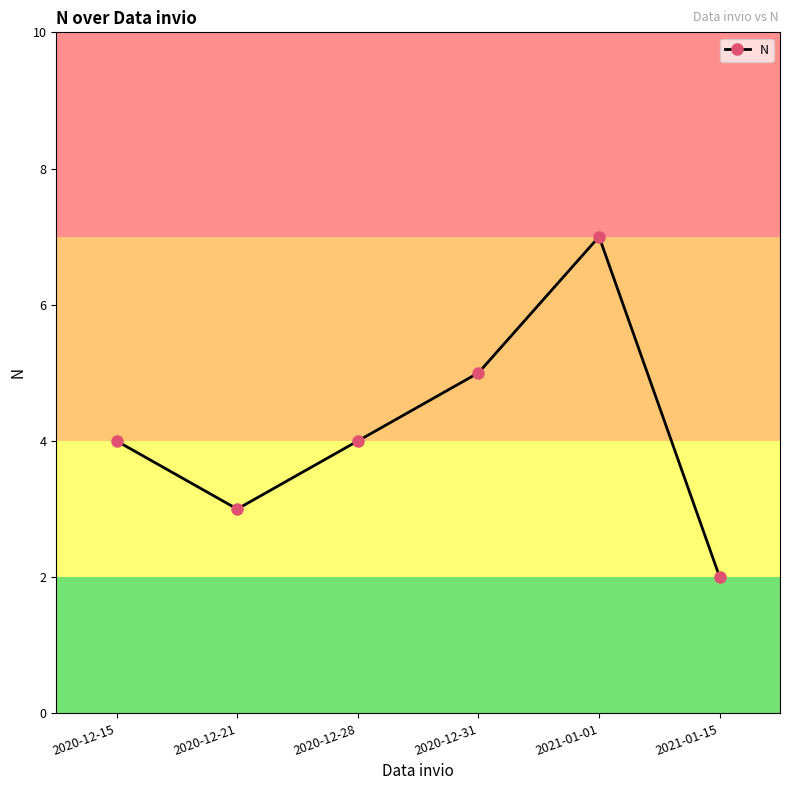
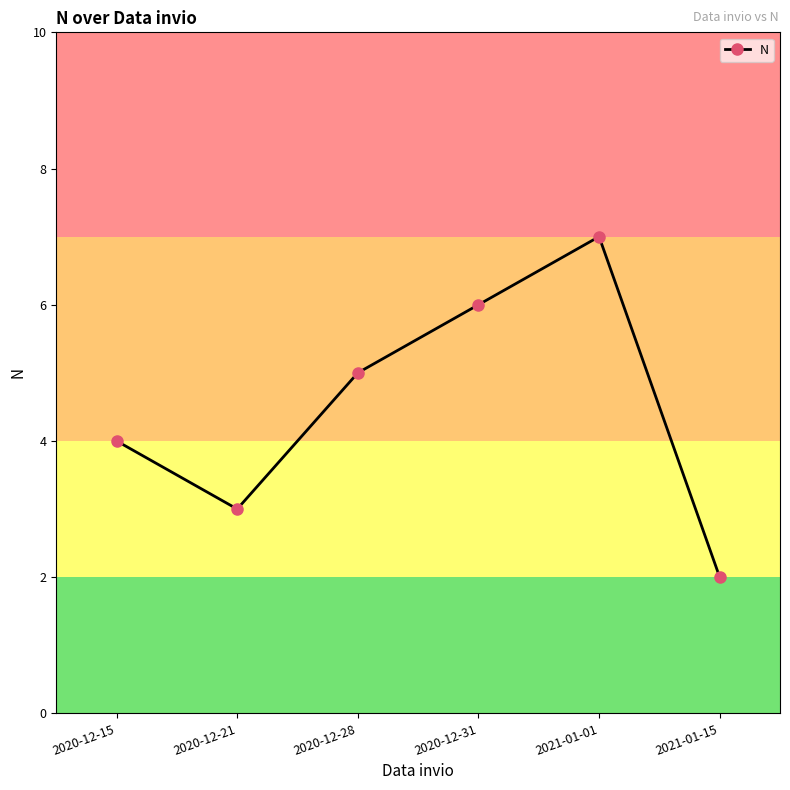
2020-12-28: 4 -> 5
2020-12-31: 5 -> 6
